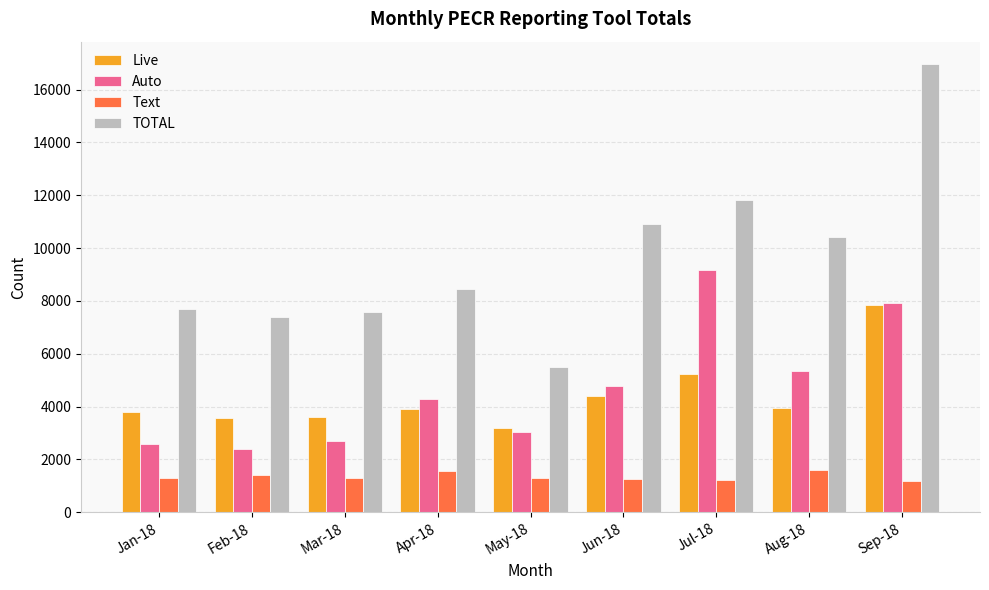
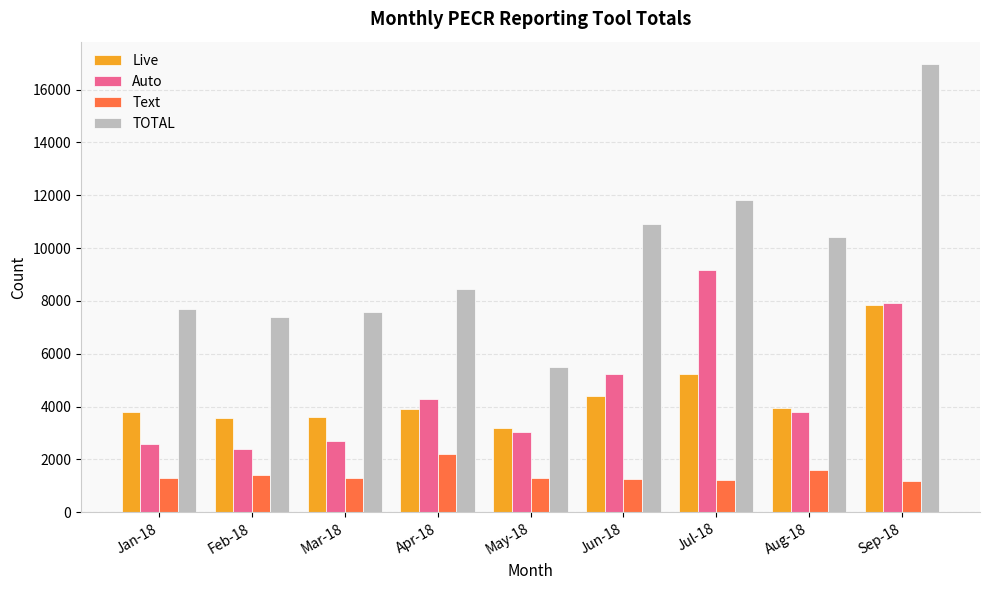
Text, Apr-18: 1600 -> 2200
Auto, Jun-18: 4800 -> 5200
Auto, Aug-18: 5300 -> 3800
